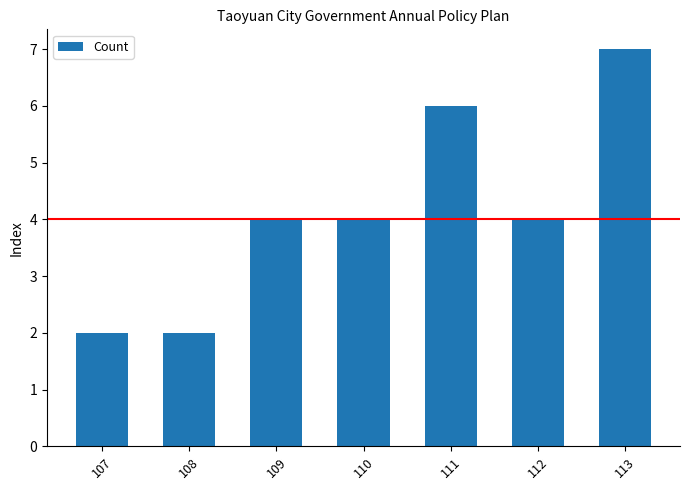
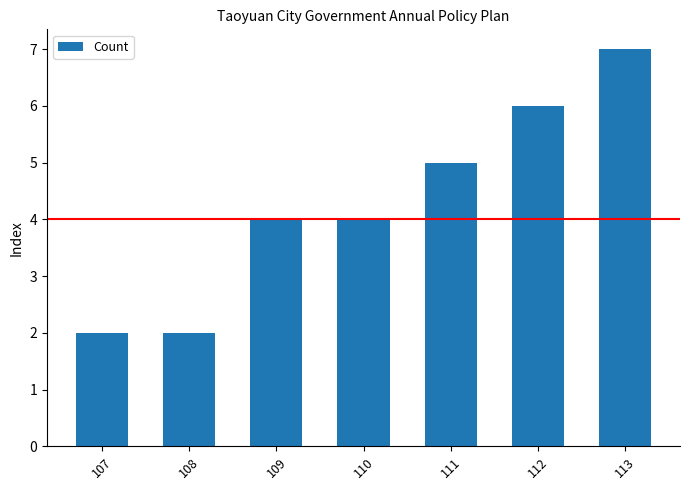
111: 6 -> 5
112: 4 -> 6
